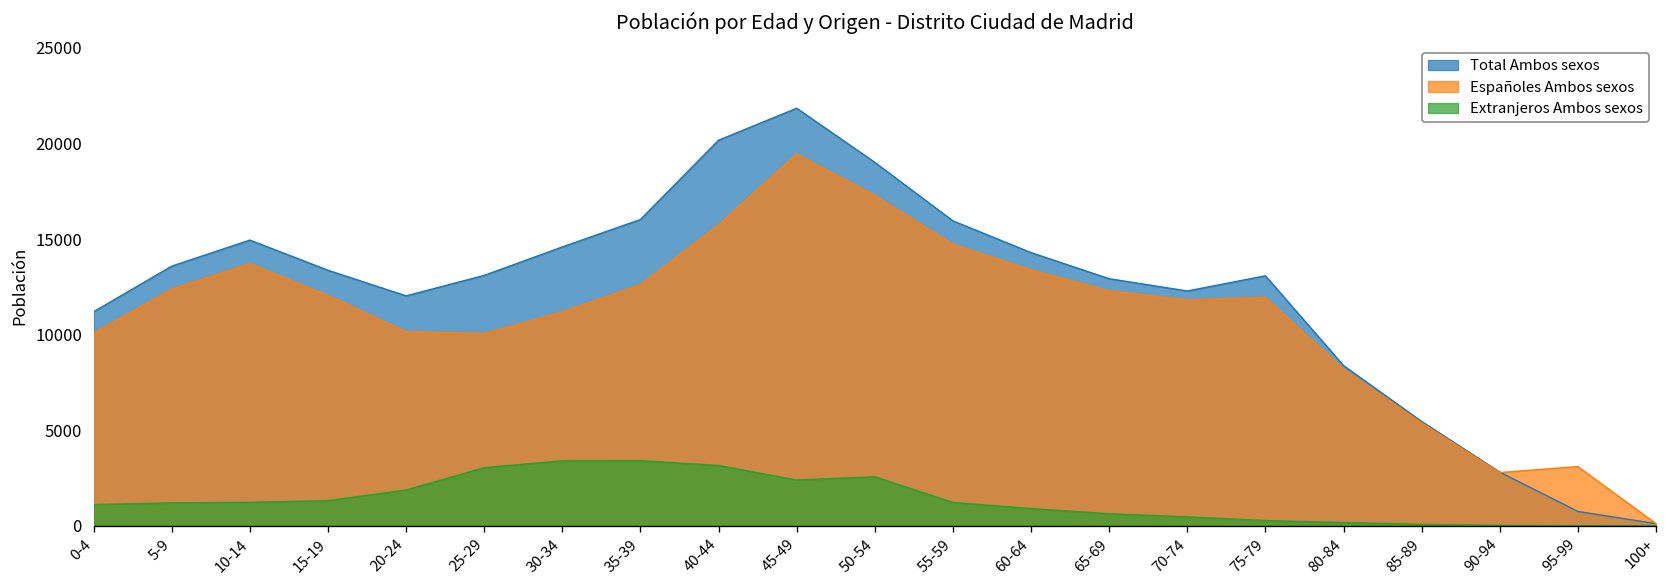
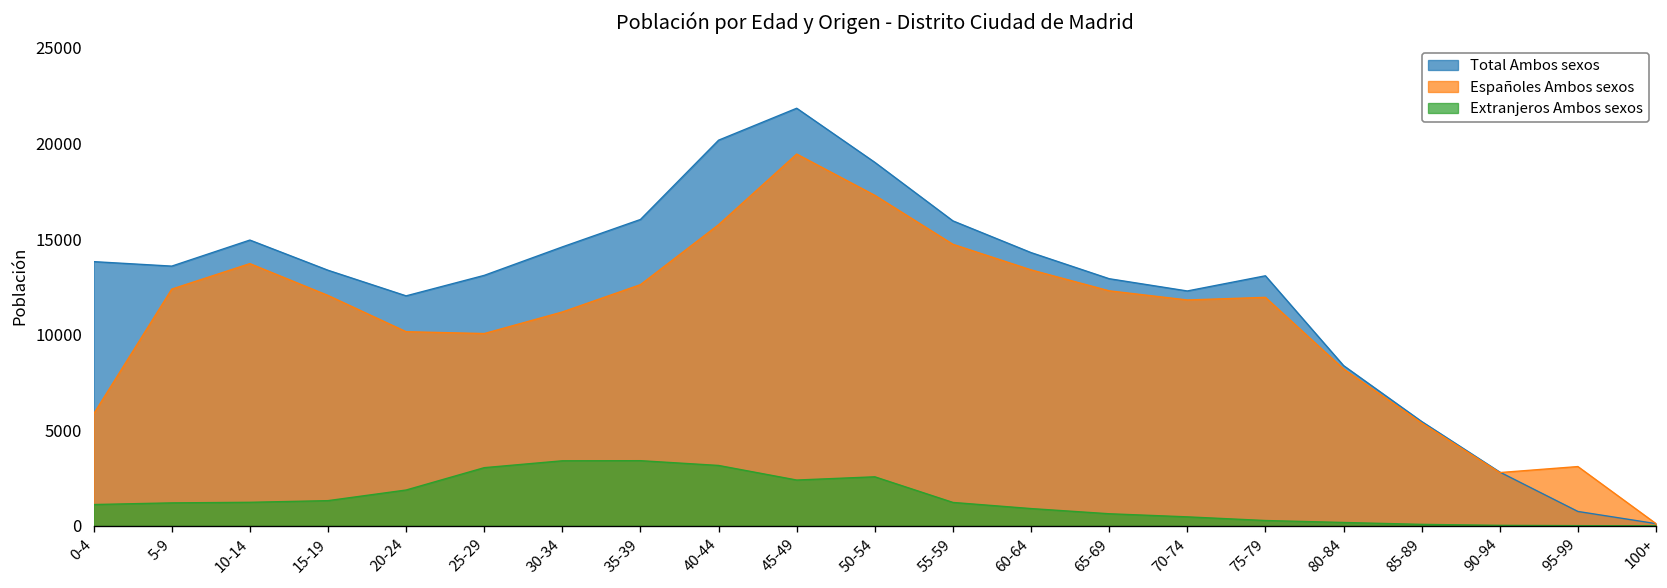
Total Ambos sexos, 0-4: 11200 -> 13800
Españoles Ambos sexos, 0-4: 10100 -> 5900
